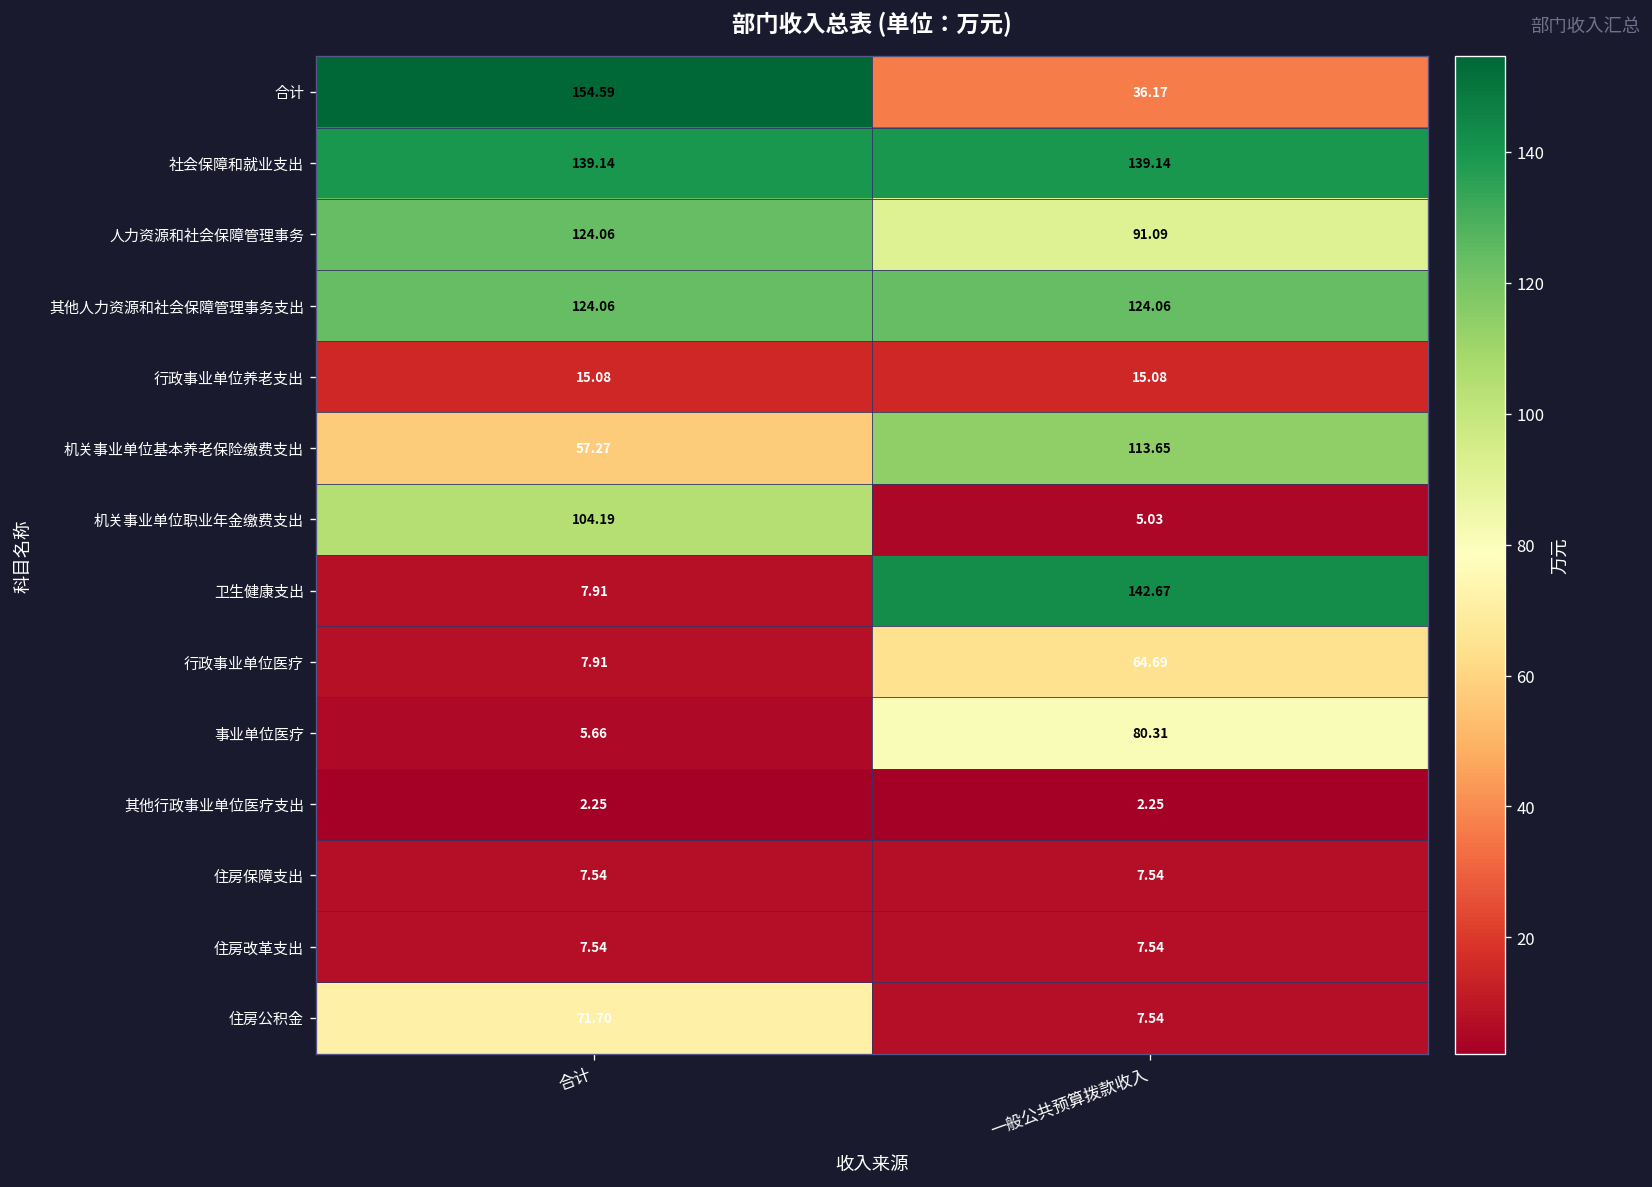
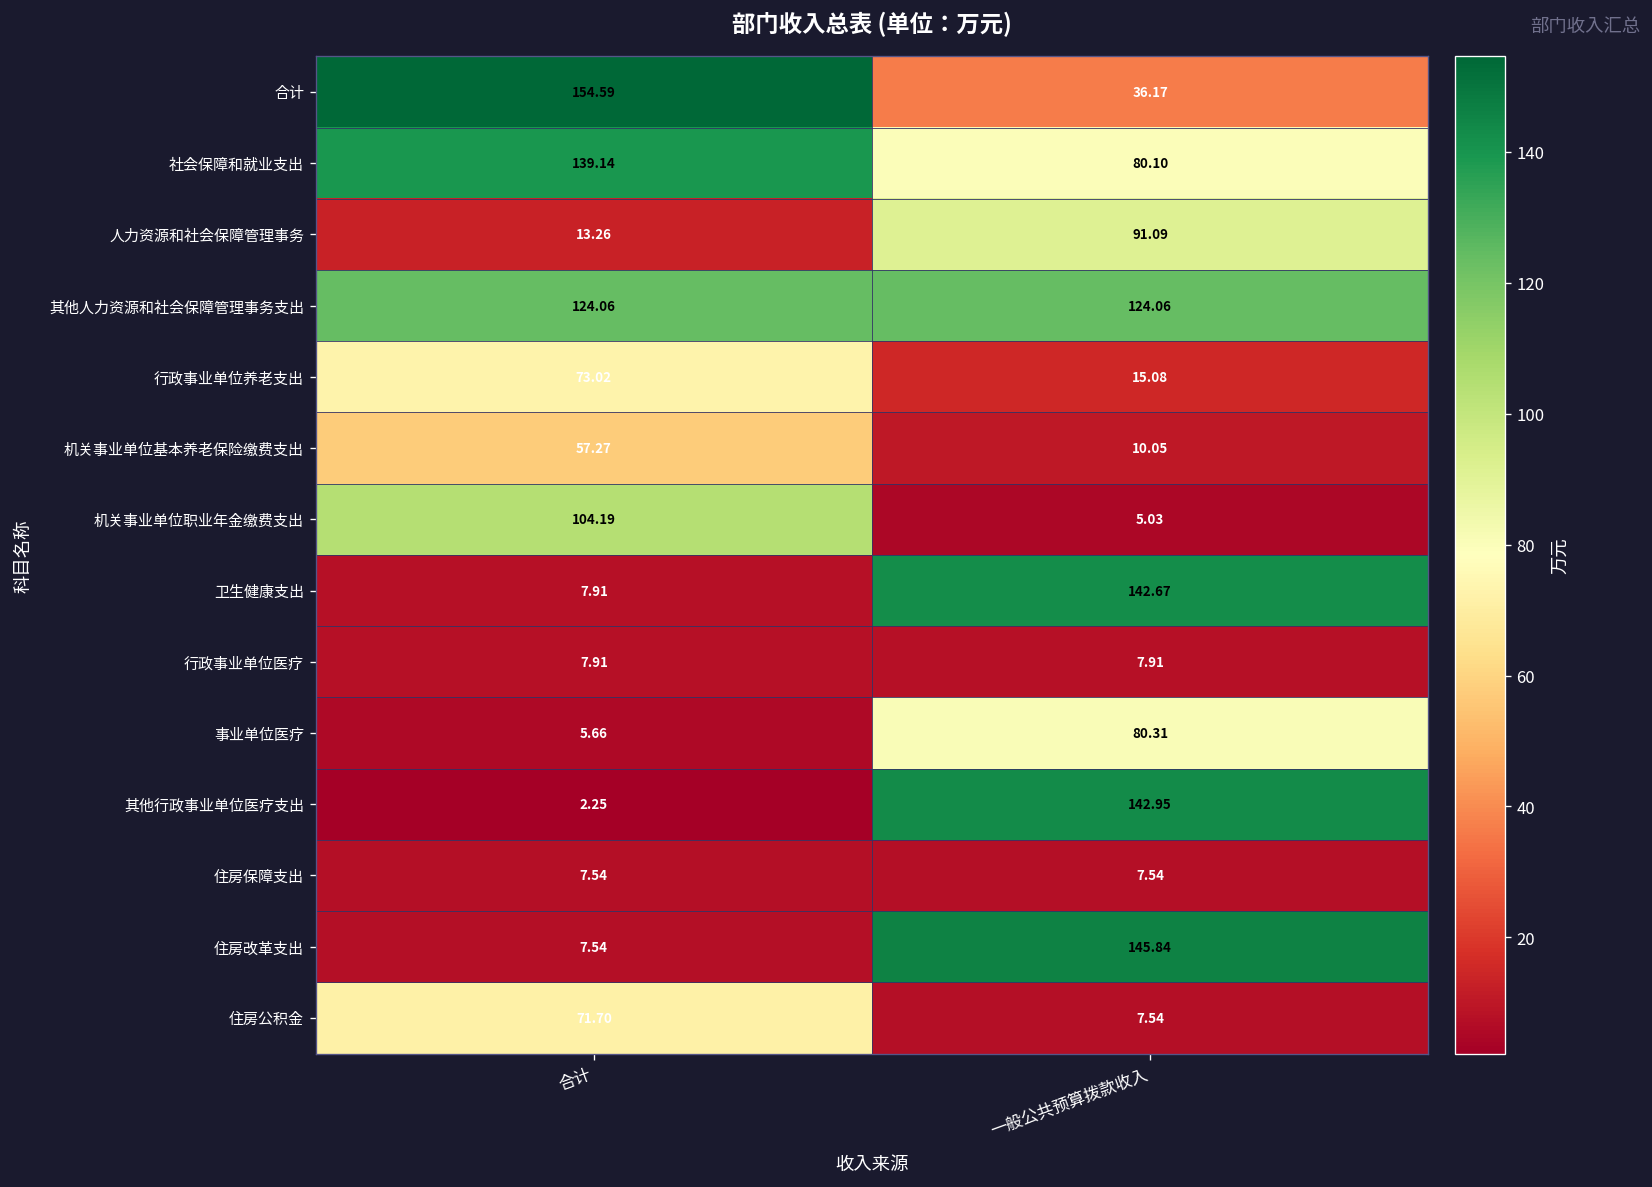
社会保障和就业支出, 一般公共预算拨款收入: 139.14 -> 80.10
人力资源和社会保障管理事务, 合计: 124.06 -> 13.26
行政事业单位养老支出, 合计: 15.08 -> 73.02
机关事业单位基本养老保险缴费支出, 一般公共预算拨款收入: 113.65 -> 10.05
行政事业单位医疗, 一般公共预算拨款收入: 64.69 -> 7.91
其他行政事业单位医疗支出, 一般公共预算拨款收入: 2.25 -> 142.95
住房改革支出, 一般公共预算拨款收入: 7.54 -> 145.84
